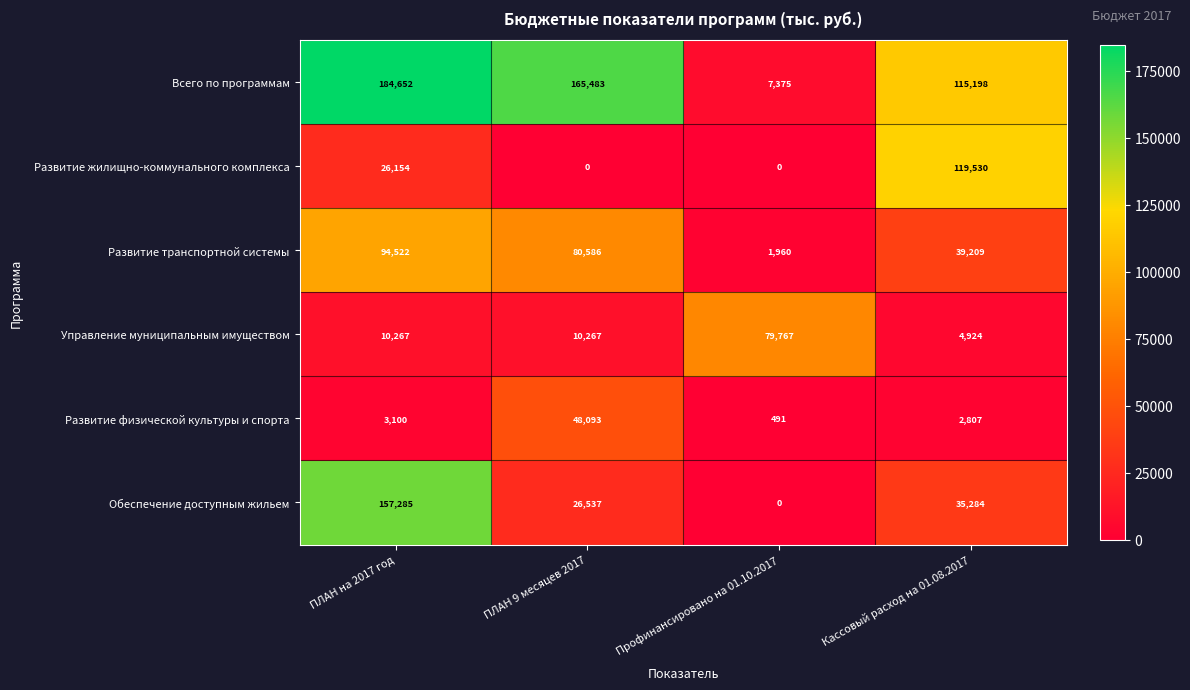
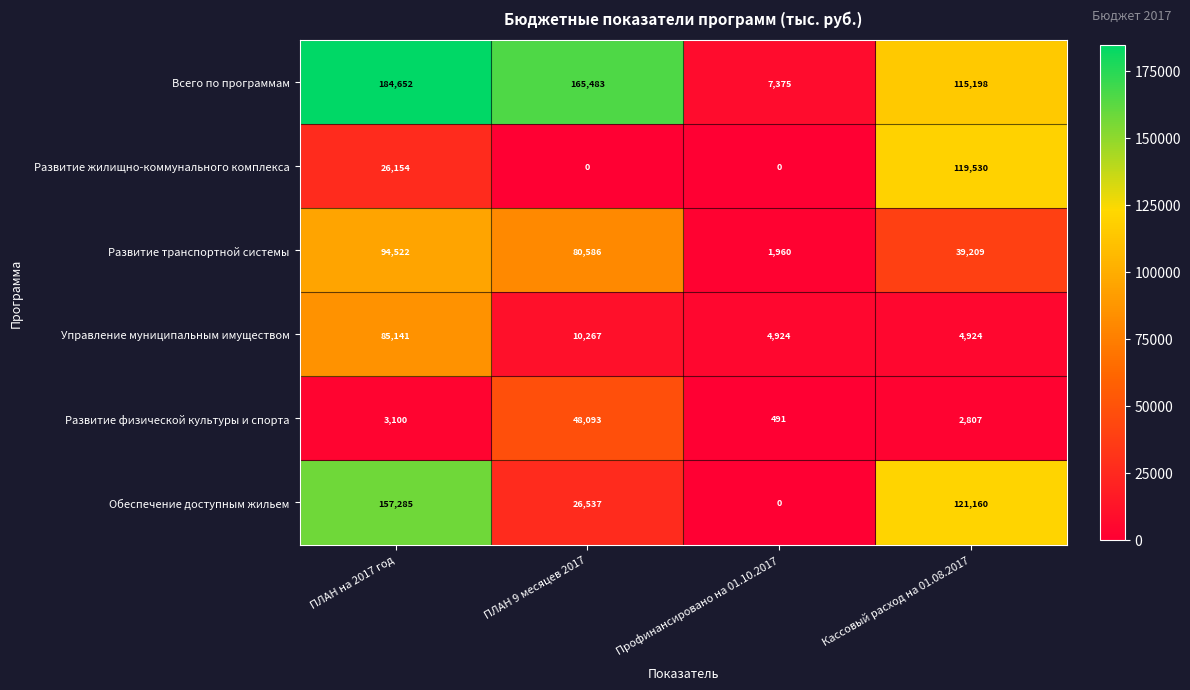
Управление муниципальным имуществом, ПЛАН на 2017 год: 10,267 -> 85,141
Управление муниципальным имуществом, Профинансировано на 01.10.2017: 79,767 -> 4,924
Обеспечение доступным жильем, Кассовый расход на 01.08.2017: 35,284 -> 121,160
